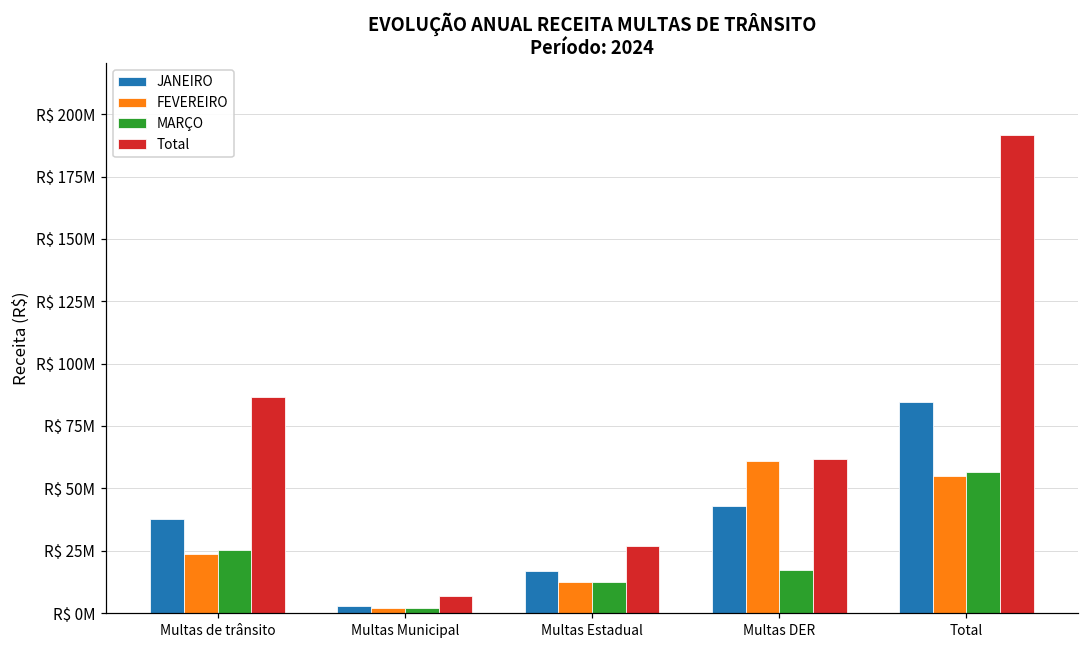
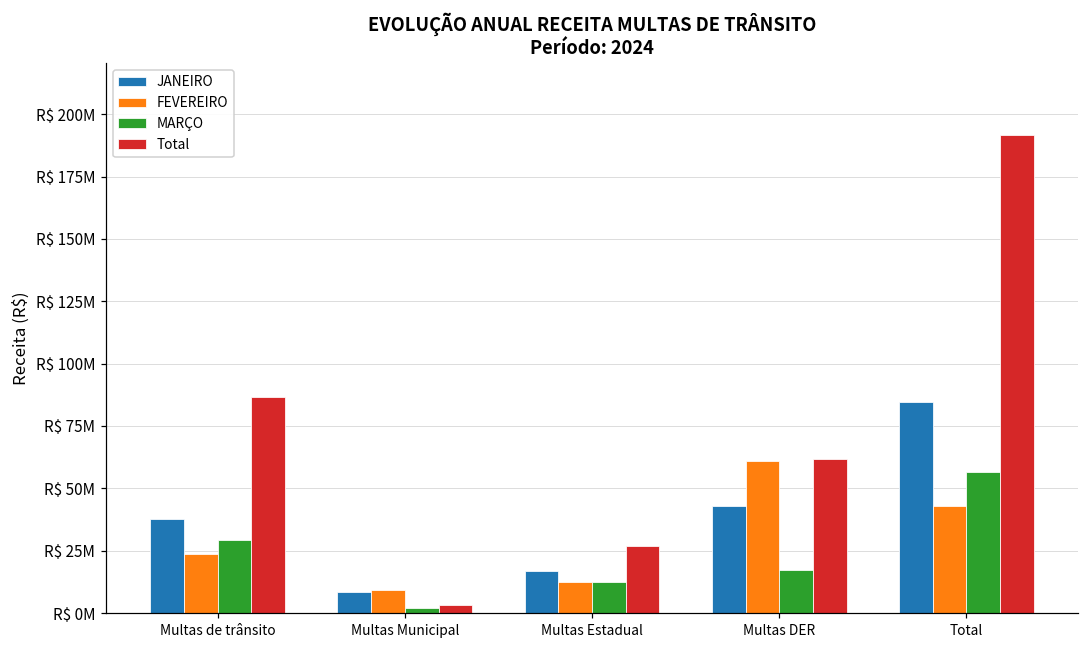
MARÇO, Multas de trânsito: R$ 25000000 -> R$ 29000000
JANEIRO, Multas Municipal: R$ 3000000 -> R$ 8000000
FEVEREIRO, Multas Municipal: R$ 2000000 -> R$ 9000000
Total, Multas Municipal: R$ 7000000 -> R$ 3000000
FEVEREIRO, Total: R$ 55000000 -> R$ 43000000
